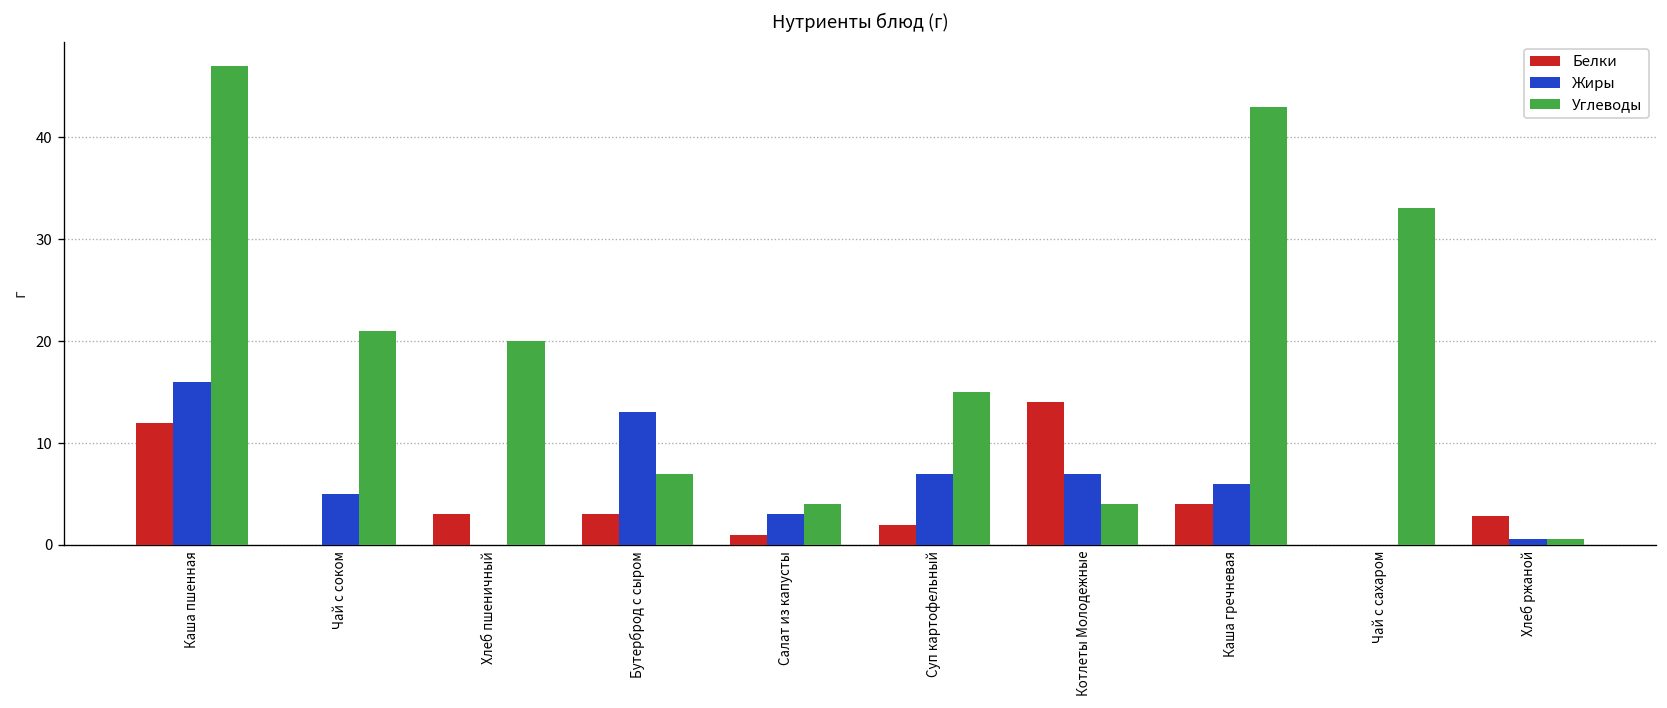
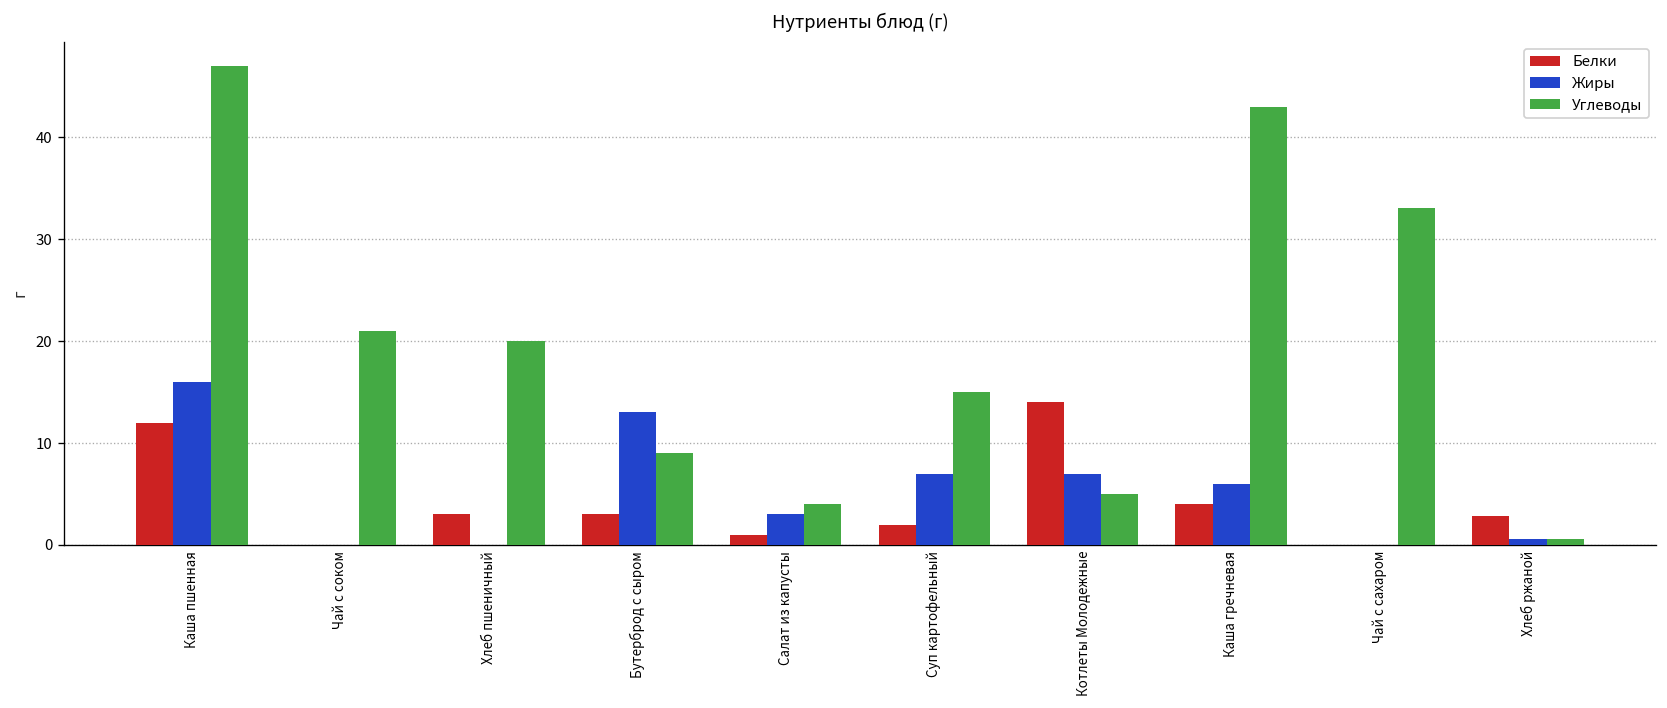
Жиры, Чай с соком: 5 -> 0
Углеводы, Бутерброд с сыром: 7 -> 9
Углеводы, Котлеты Молодежные: 4 -> 5
